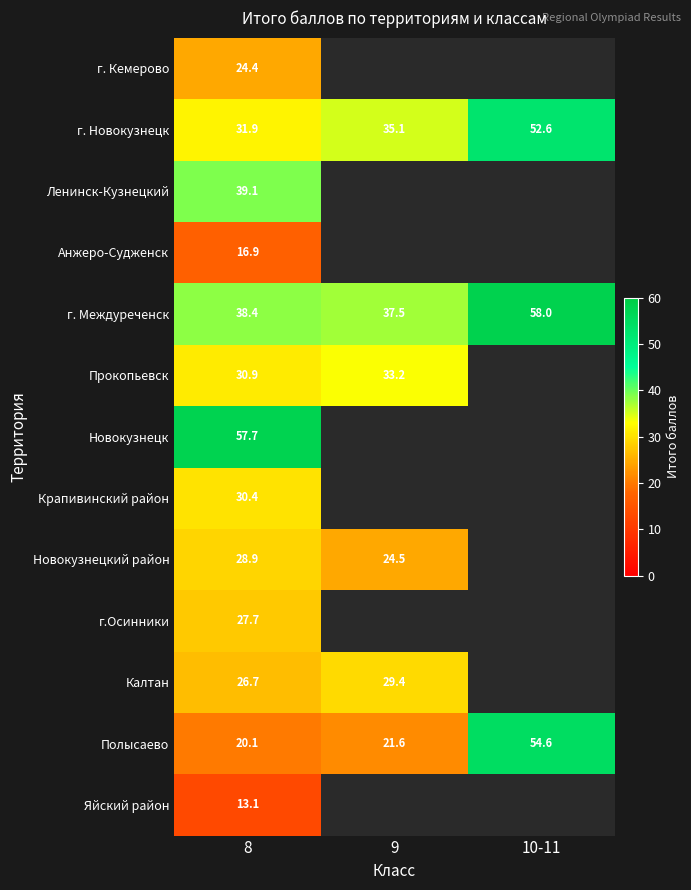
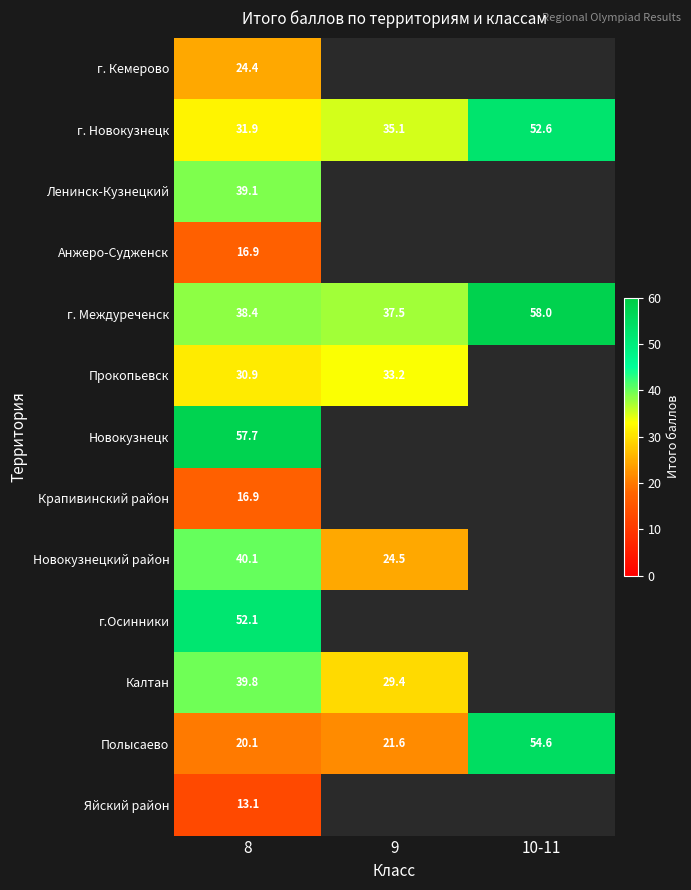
Крапивинский район, 8: 30.4 -> 16.9
Новокузнецкий район, 8: 28.9 -> 40.1
г.Осинники, 8: 27.7 -> 52.1
Калтан, 8: 26.7 -> 39.8
